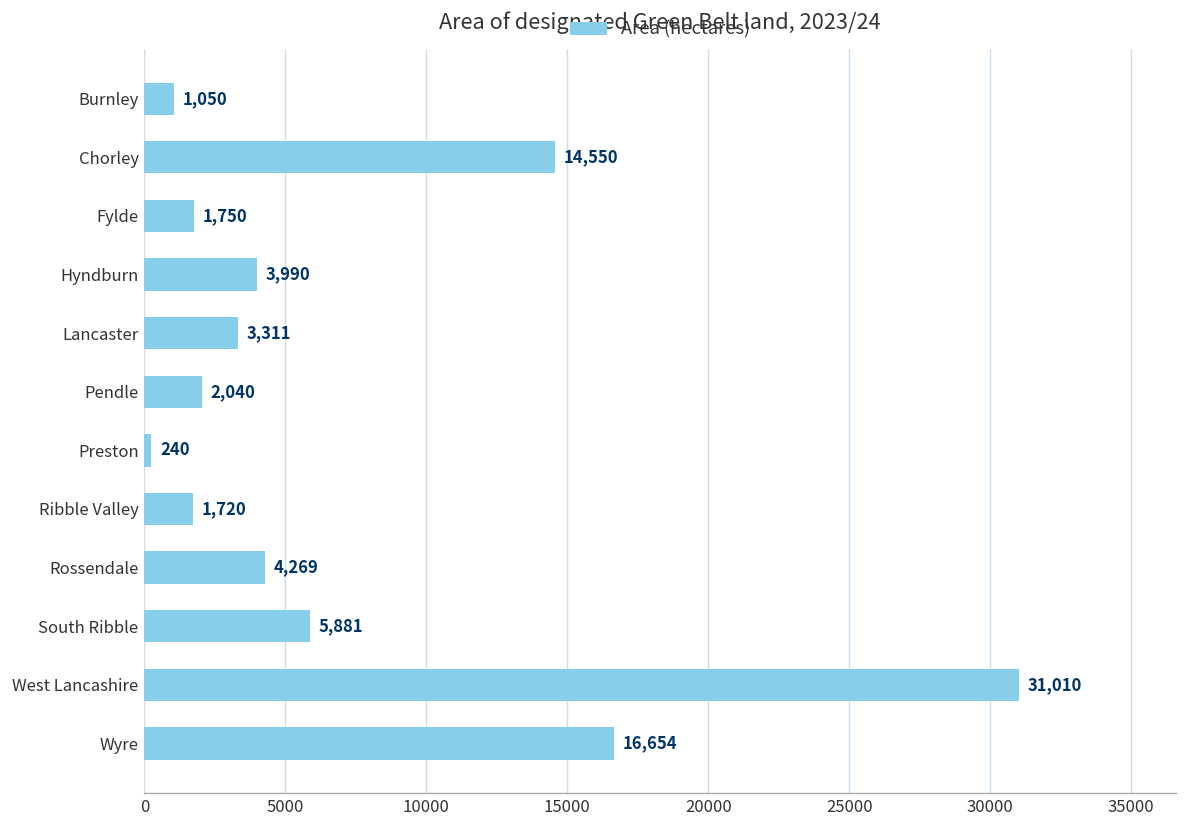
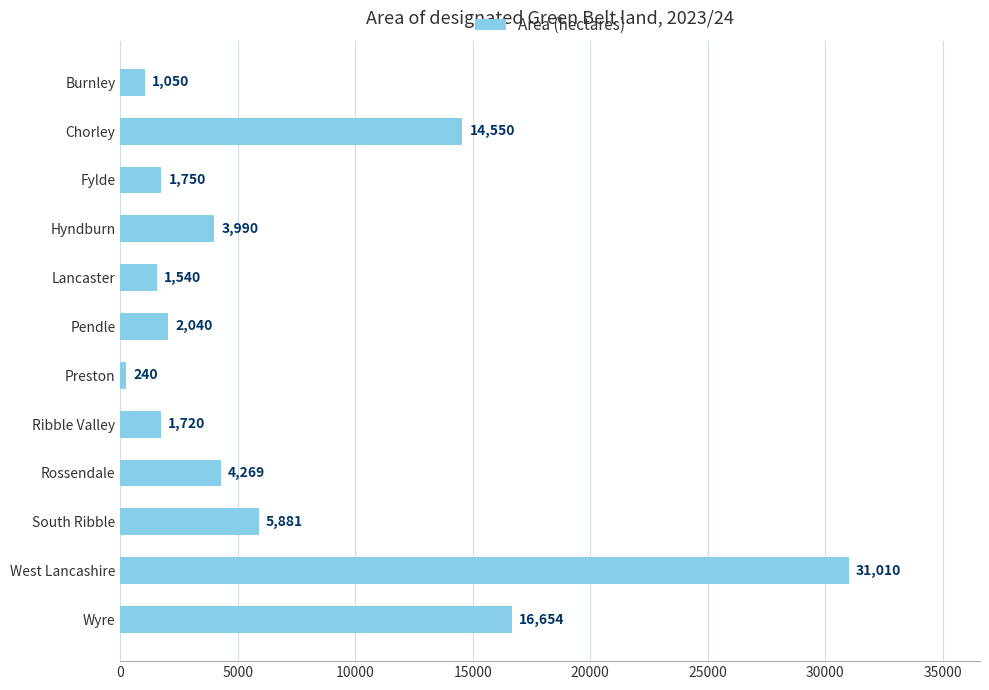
Lancaster: 3,311 -> 1,540
